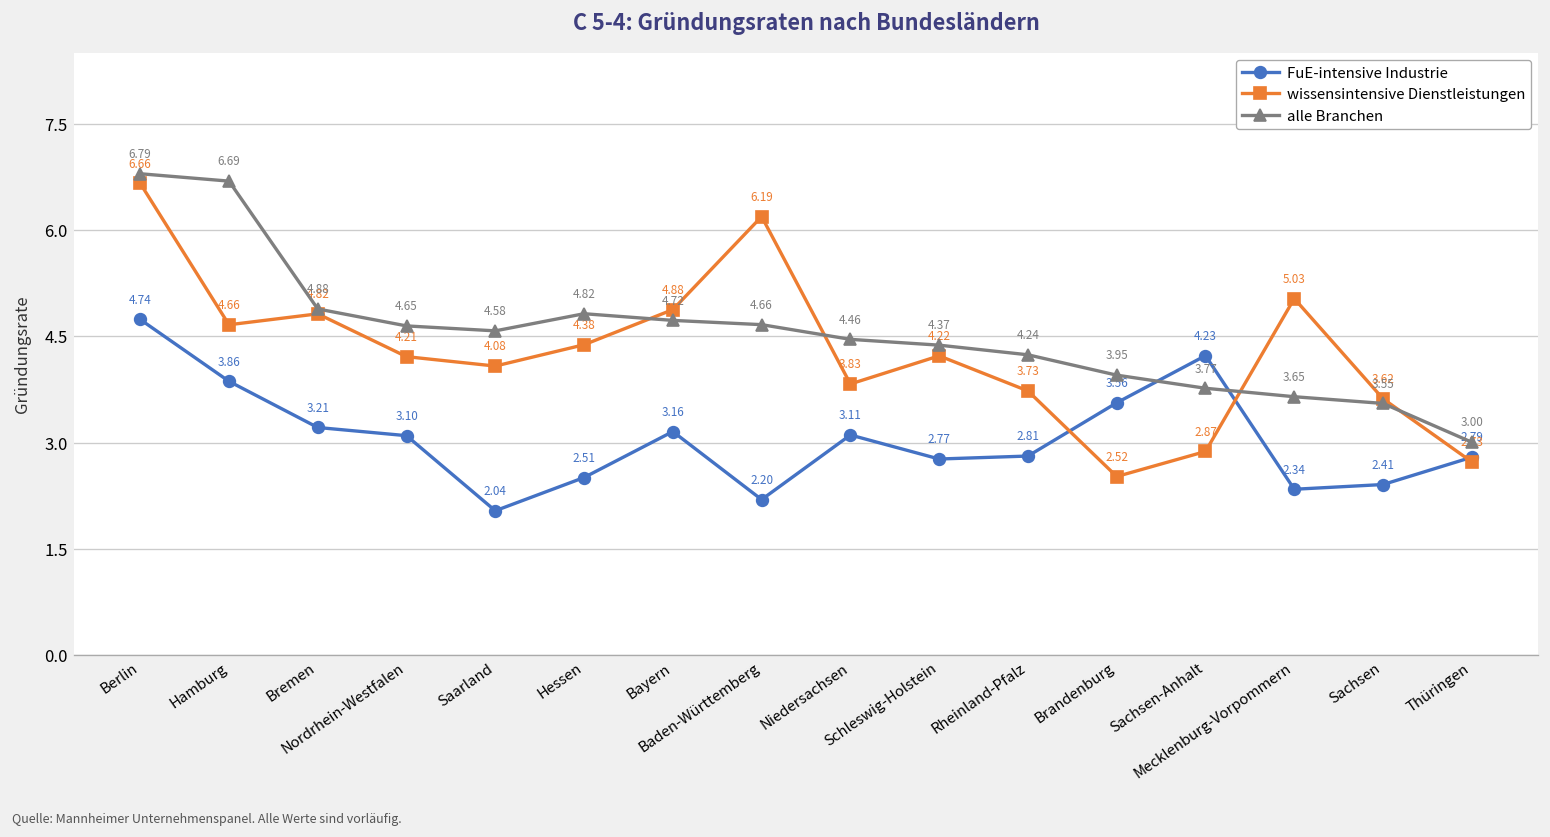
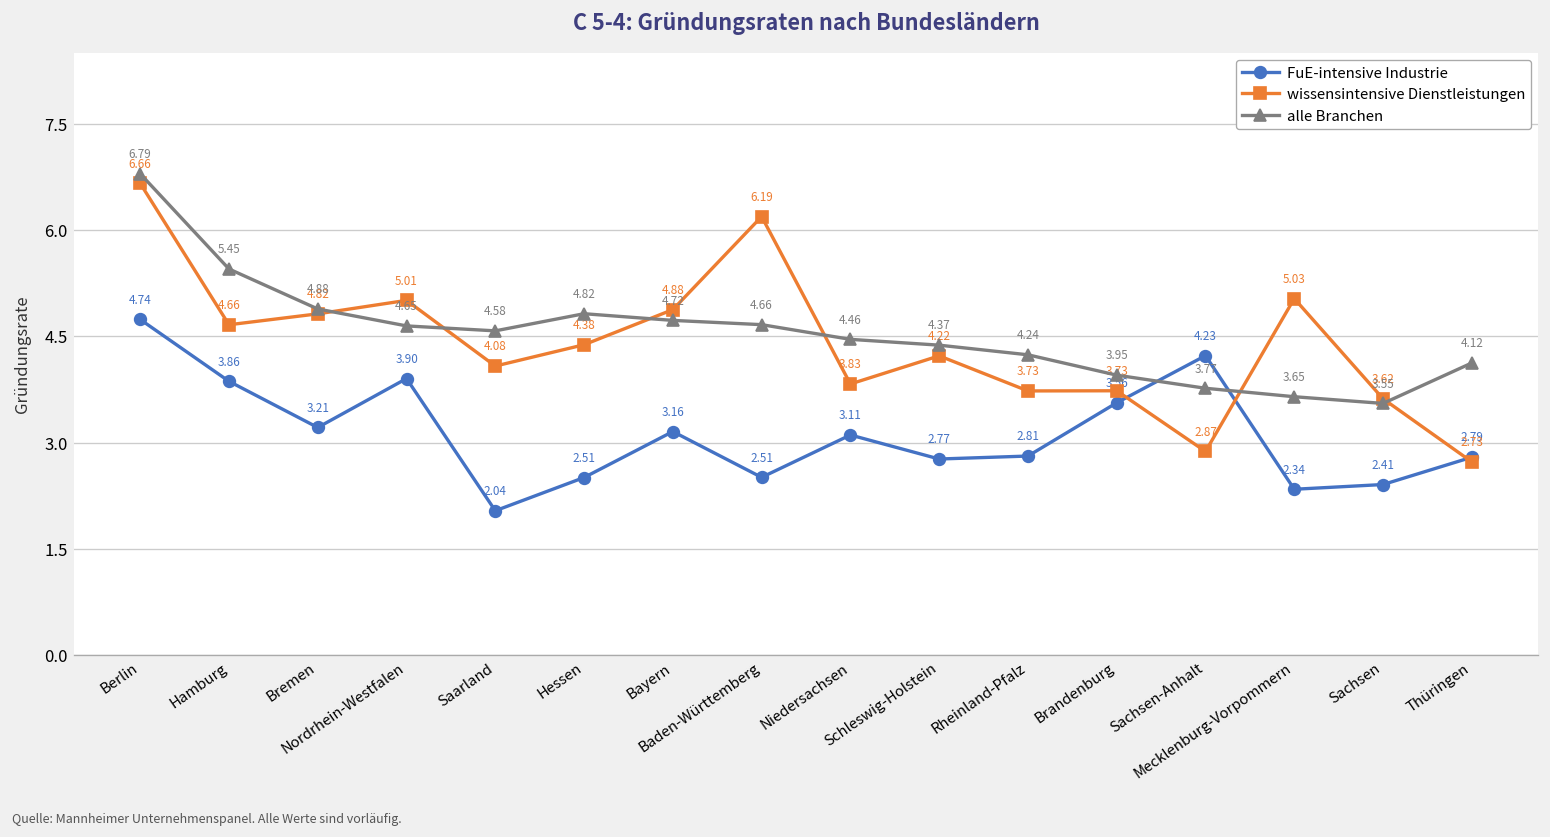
alle Branchen, Hamburg: 6.69 -> 5.45
FuE-intensive Industrie, Nordrhein-Westfalen: 3.10 -> 3.90
wissensintensive Dienstleistungen, Nordrhein-Westfalen: 4.21 -> 5.01
FuE-intensive Industrie, Baden-Württemberg: 2.20 -> 2.51
wissensintensive Dienstleistungen, Brandenburg: 2.52 -> 3.73
alle Branchen, Thüringen: 3.00 -> 4.12
